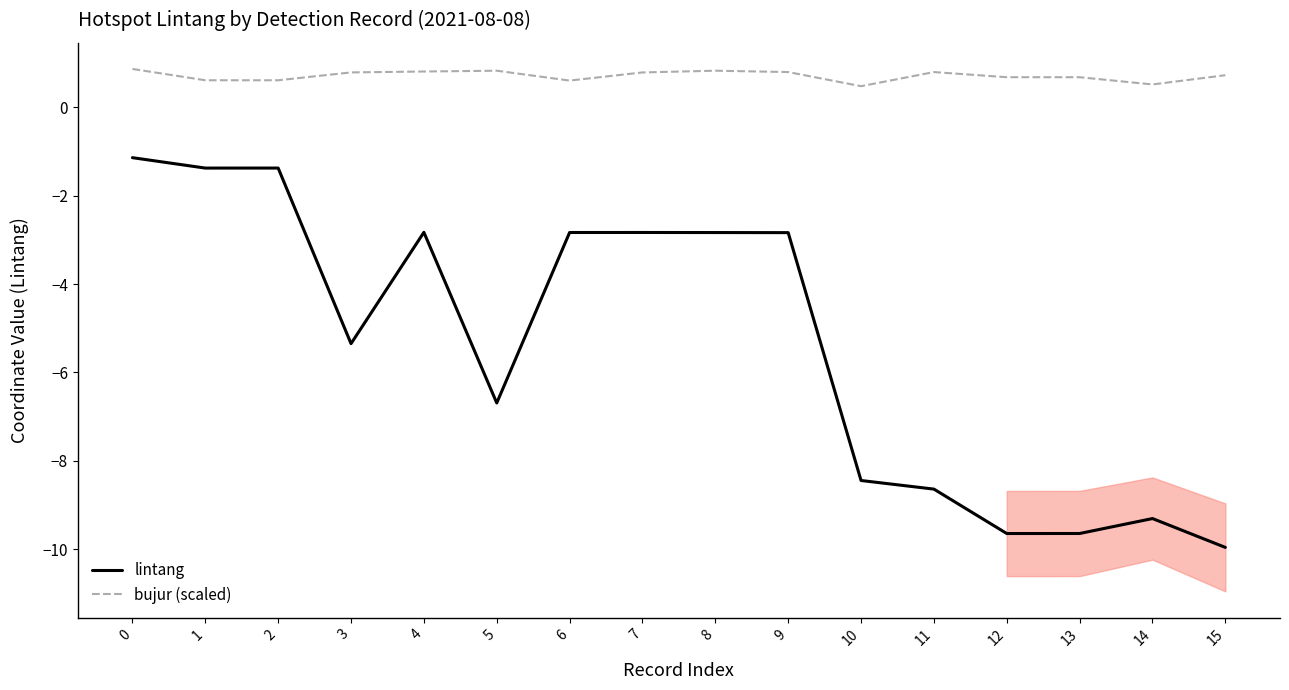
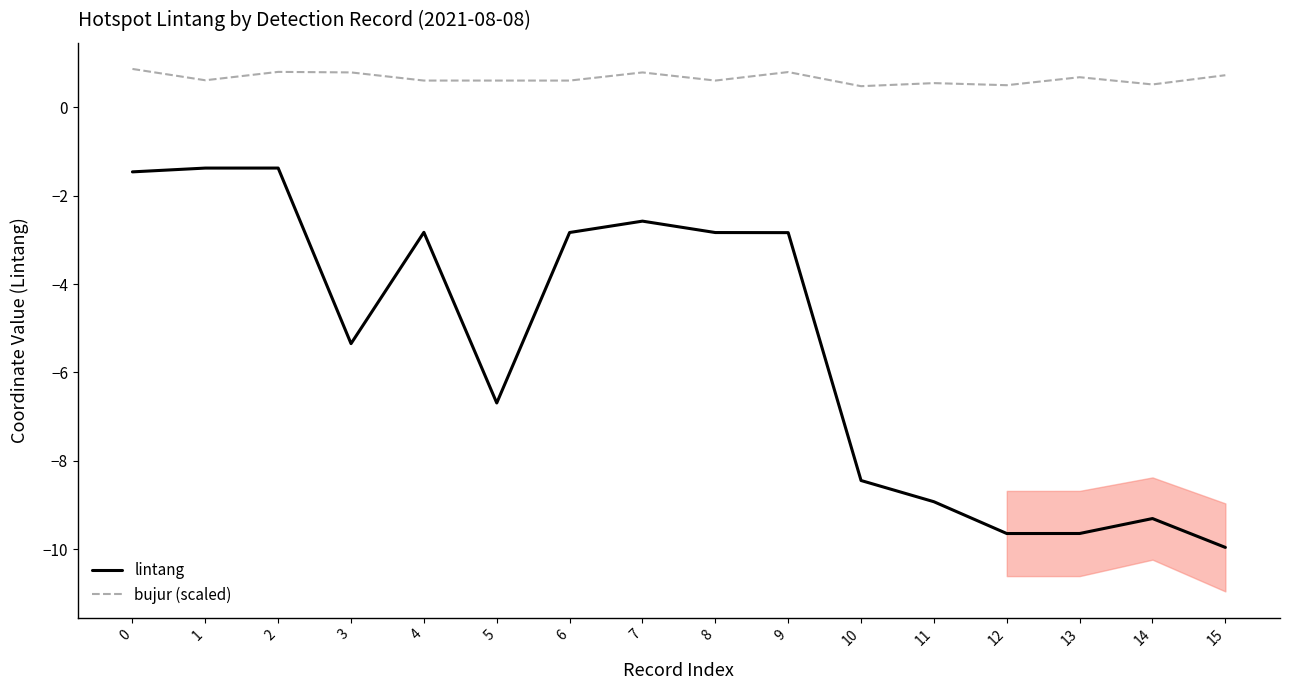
lintang, 0: -1.1 -> -1.5
bujur (scaled), 2: 0.6 -> 0.8
bujur (scaled), 4: 0.8 -> 0.6
bujur (scaled), 5: 0.8 -> 0.6
lintang, 7: -2.8 -> -2.6
bujur (scaled), 8: 0.8 -> 0.6
lintang, 11: -8.6 -> -8.9
bujur (scaled), 11: 0.8 -> 0.6
bujur (scaled), 12: 0.7 -> 0.5
